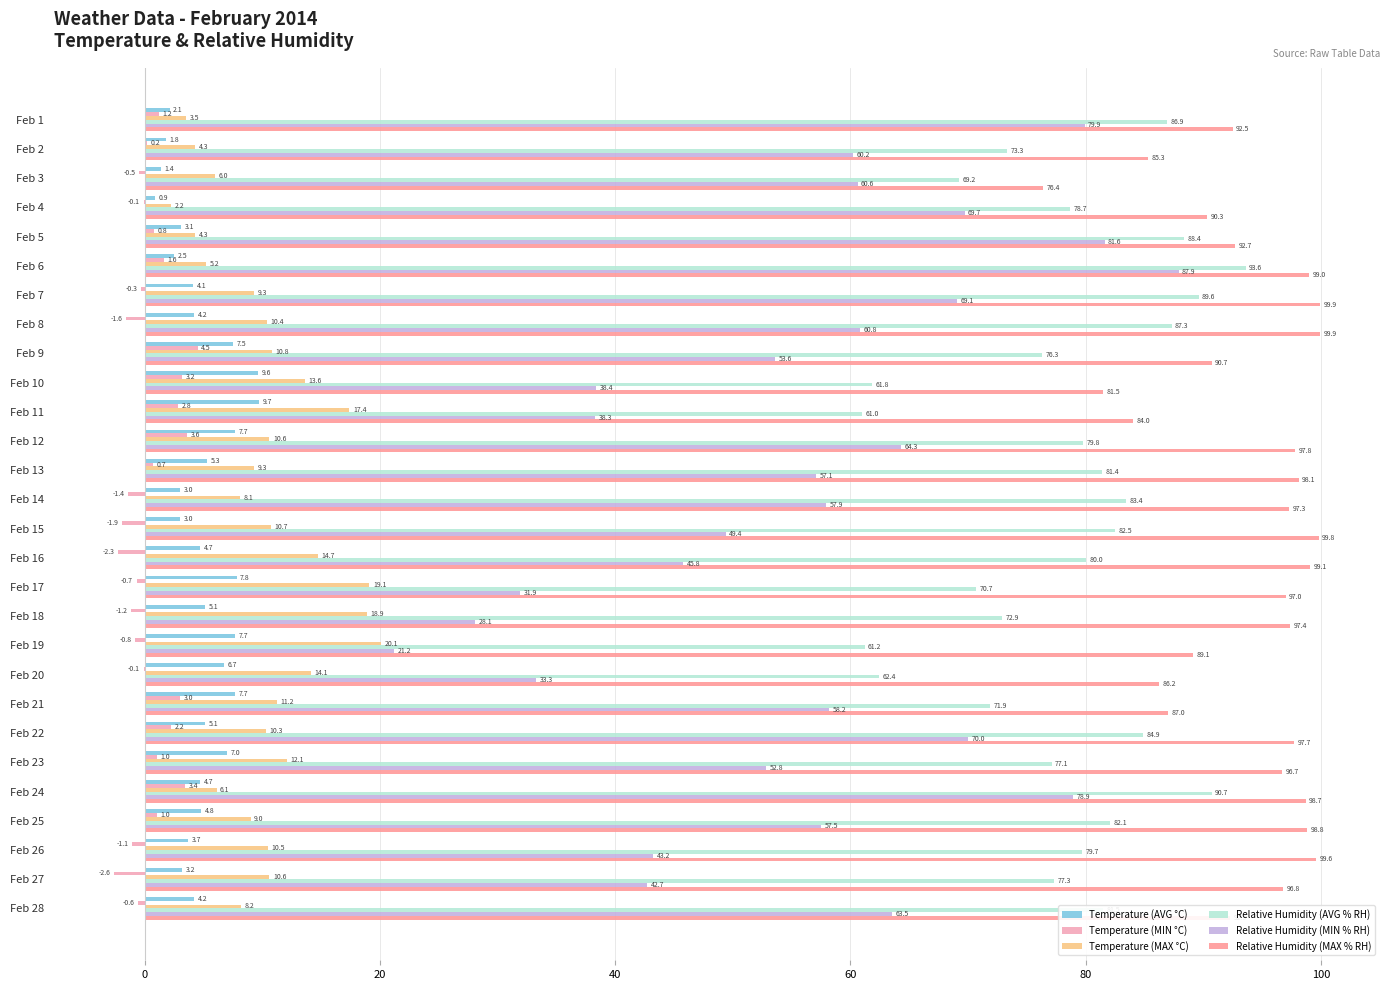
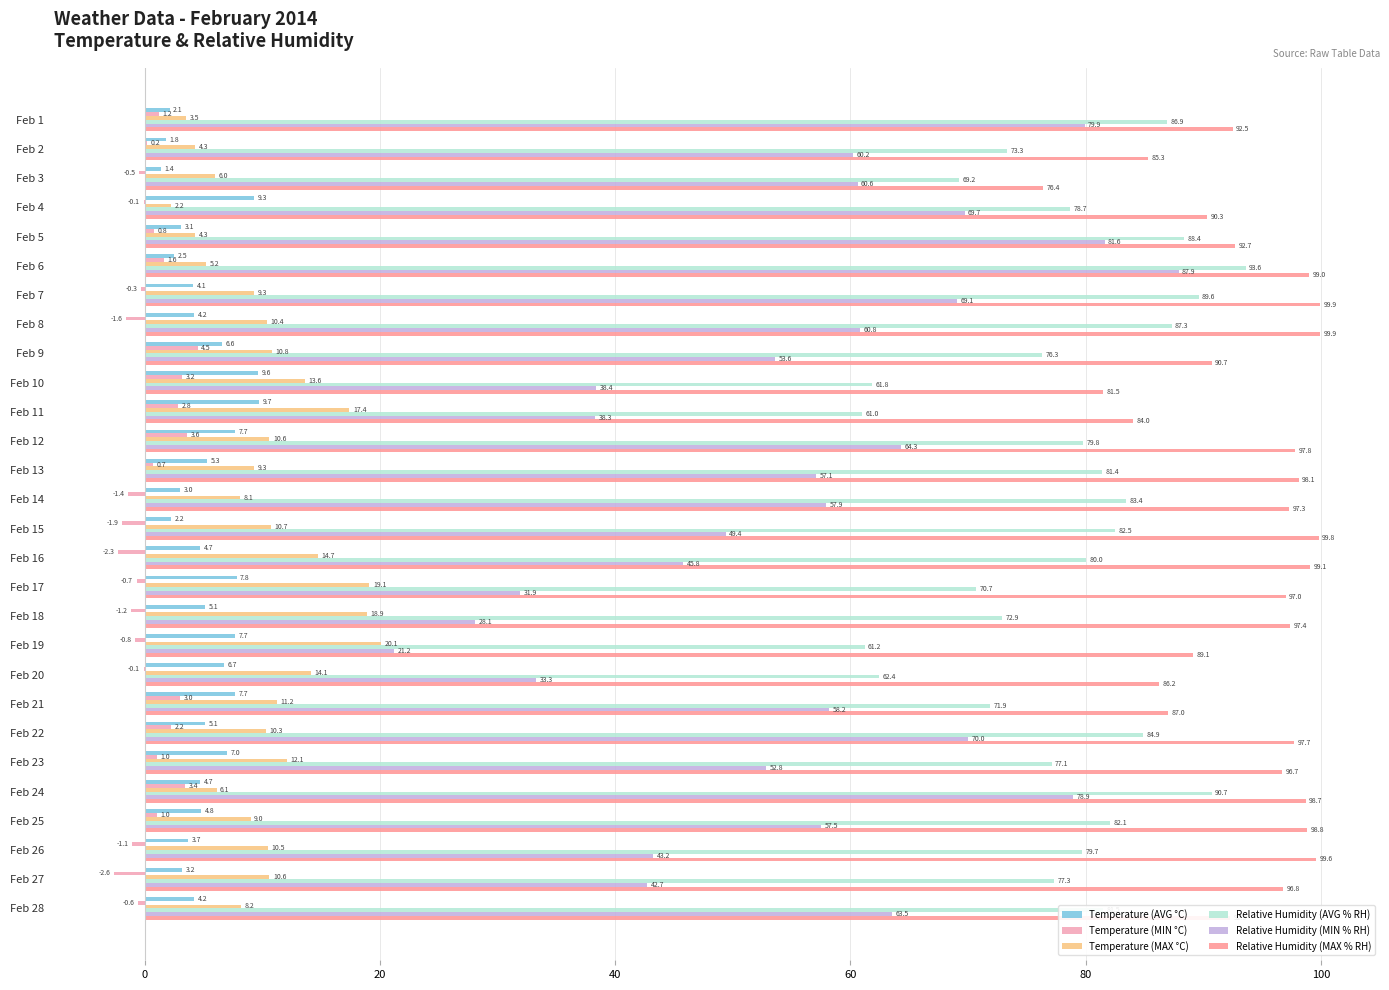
Temperature (AVG °C), Feb 4: 0.9 -> 9.3
Temperature (AVG °C), Feb 9: 7.5 -> 6.6
Temperature (AVG °C), Feb 15: 3.0 -> 2.2
